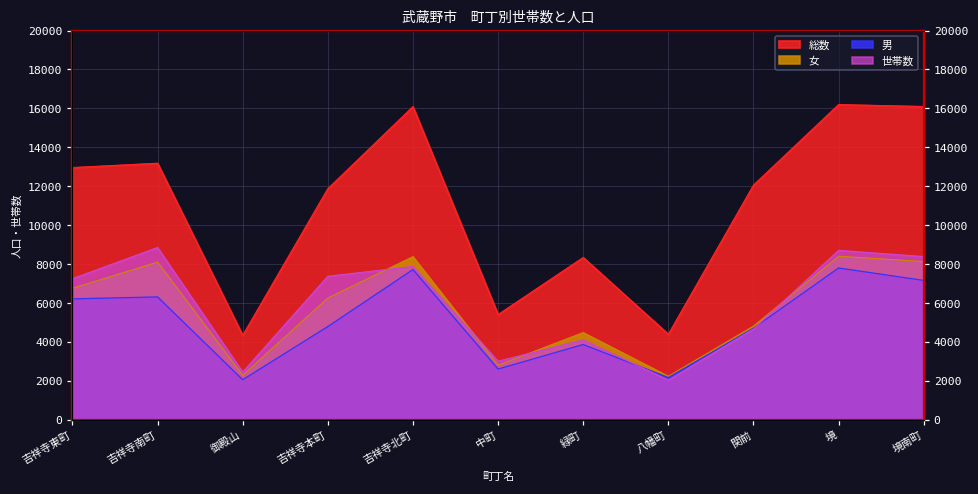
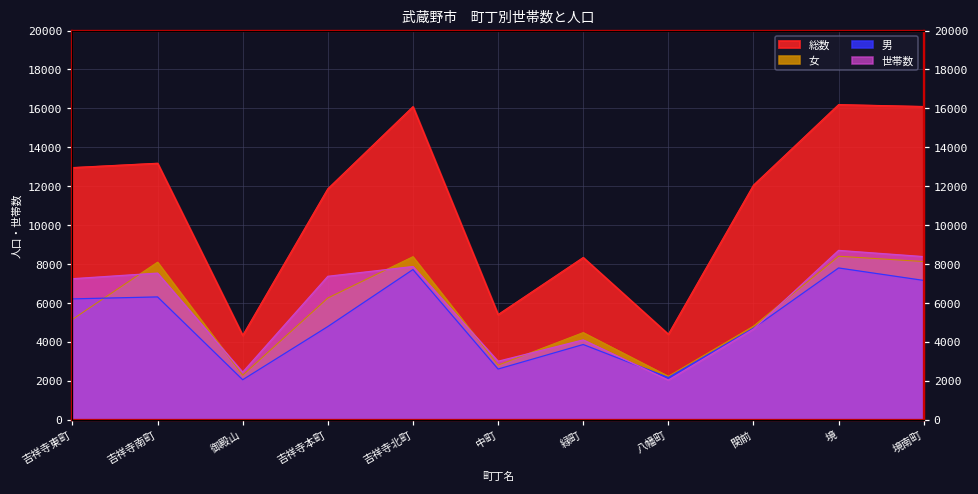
女, 吉祥寺東町: 6800 -> 5200
世帯数, 吉祥寺南町: 8800 -> 7500
